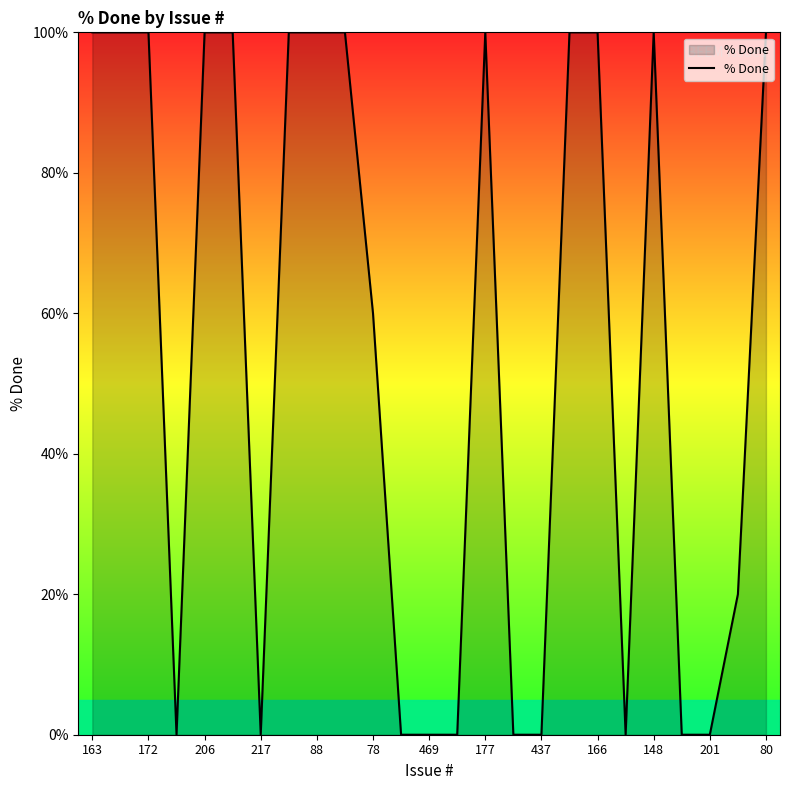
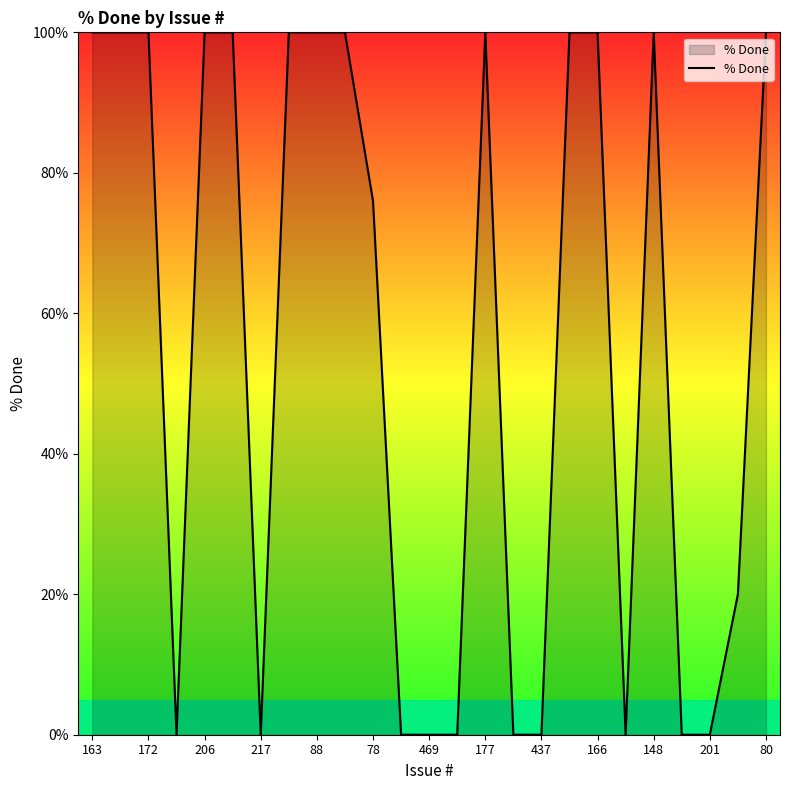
78: 60% -> 76%
